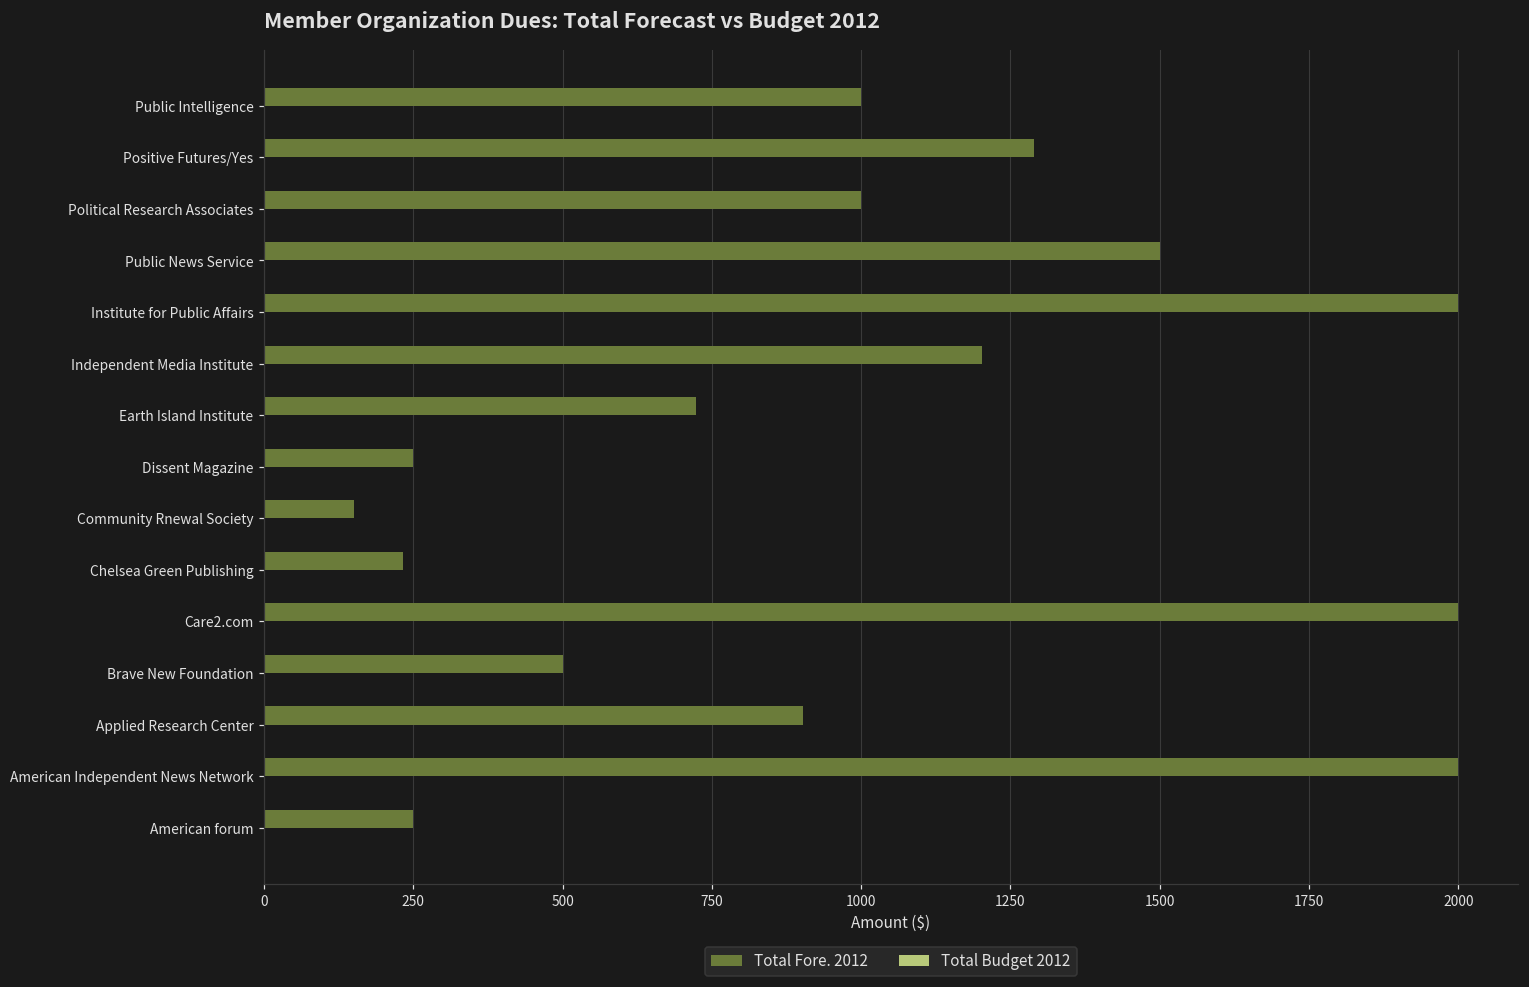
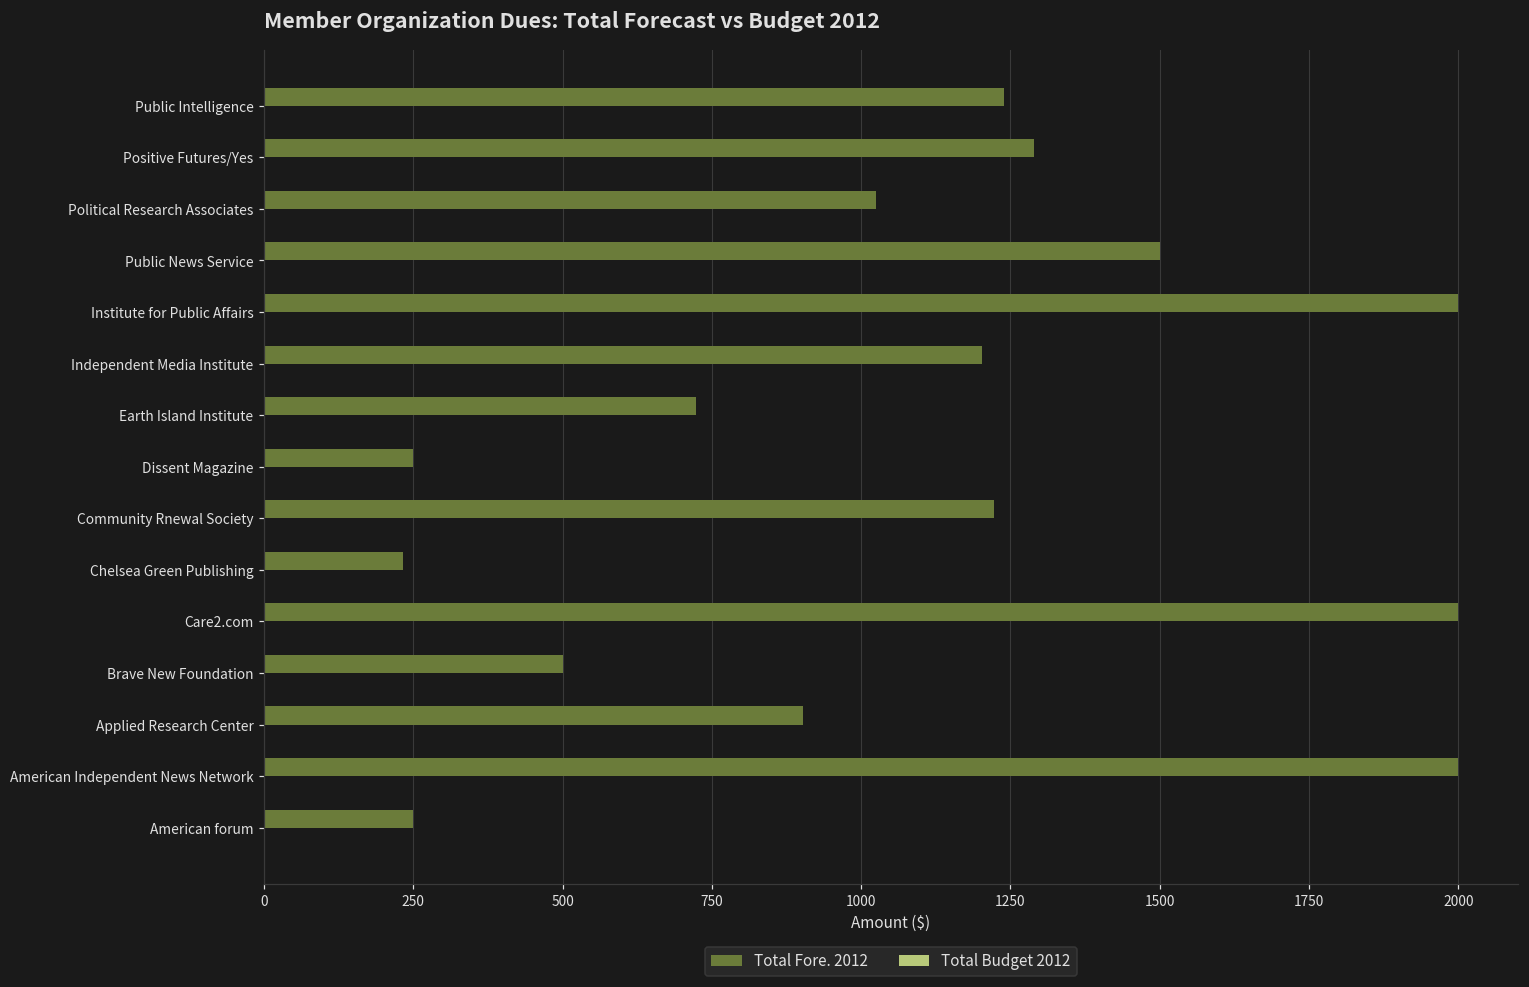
Total Fore. 2012, Public Intelligence: 1000 -> 1240
Total Fore. 2012, Political Research Associates: 1000 -> 1030
Total Fore. 2012, Community Rnewal Society: 150 -> 1220
